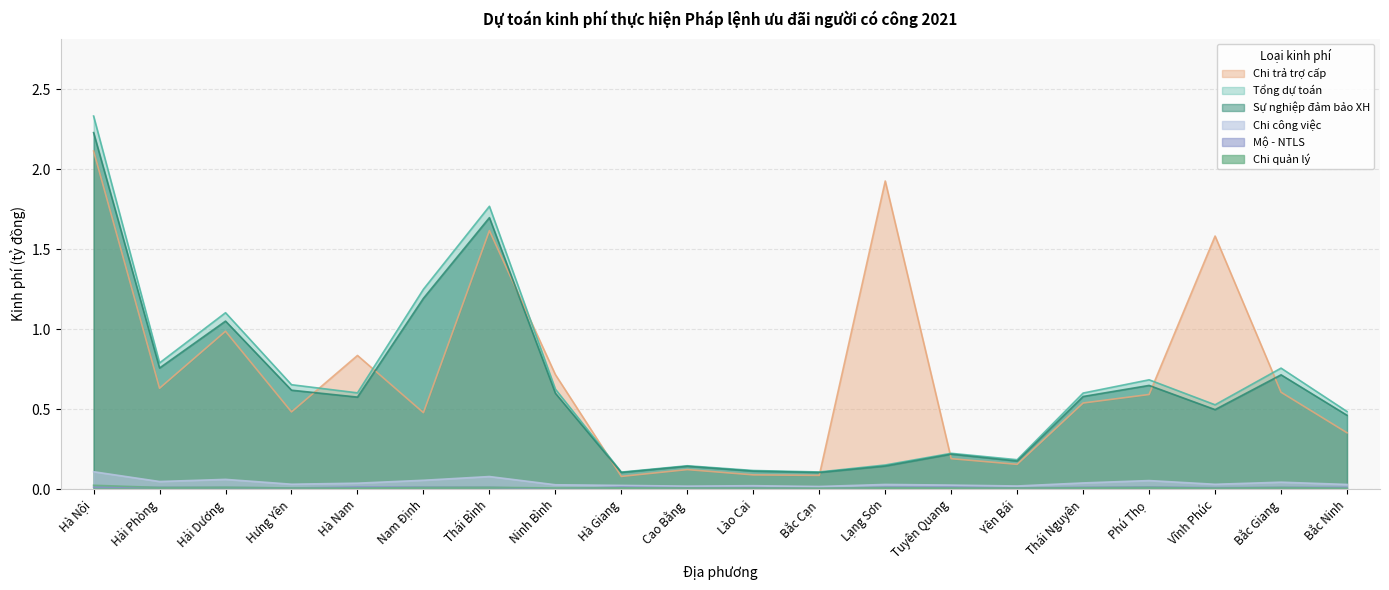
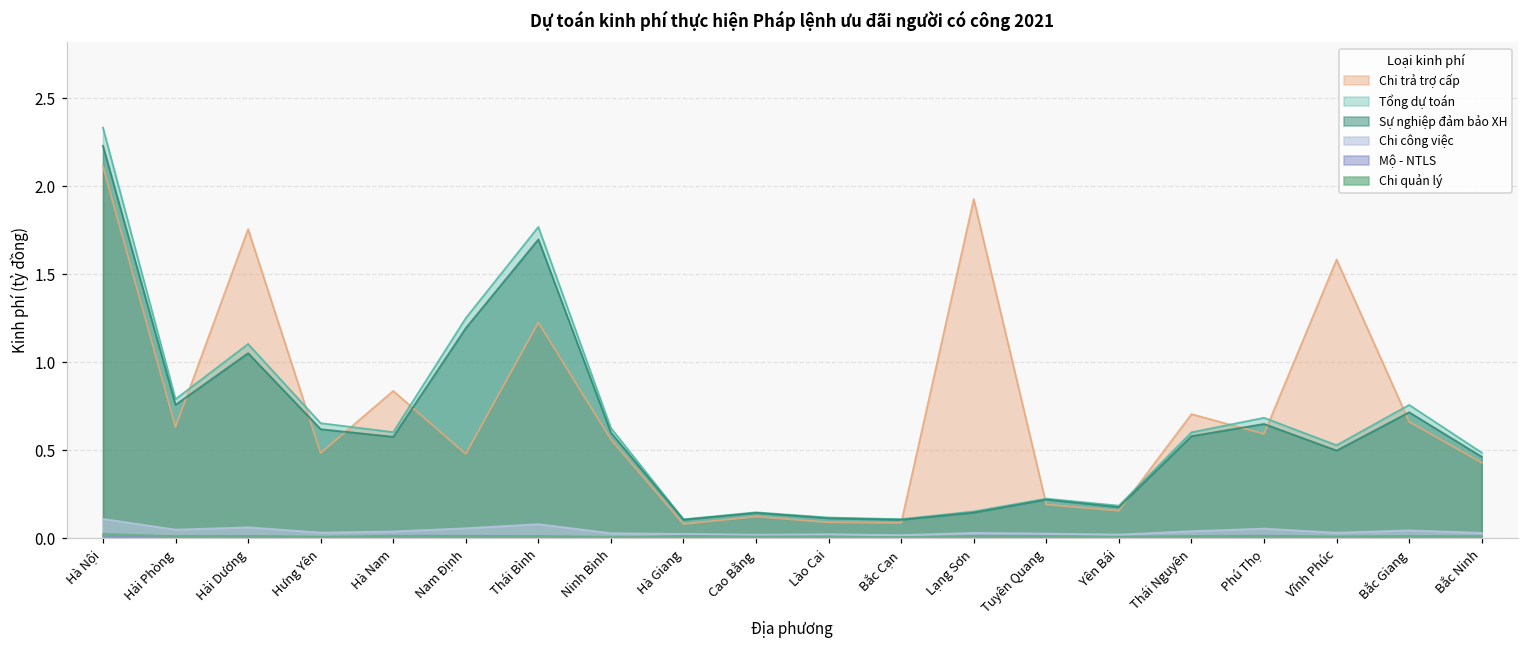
Chi trả trợ cấp, Hải Dương: 0.99 -> 1.76
Chi trả trợ cấp, Thái Bình: 1.62 -> 1.23
Chi trả trợ cấp, Ninh Bình: 0.72 -> 0.56
Chi trả trợ cấp, Thái Nguyên: 0.54 -> 0.70
Chi trả trợ cấp, Bắc Giang: 0.61 -> 0.66
Chi trả trợ cấp, Bắc Ninh: 0.35 -> 0.43
